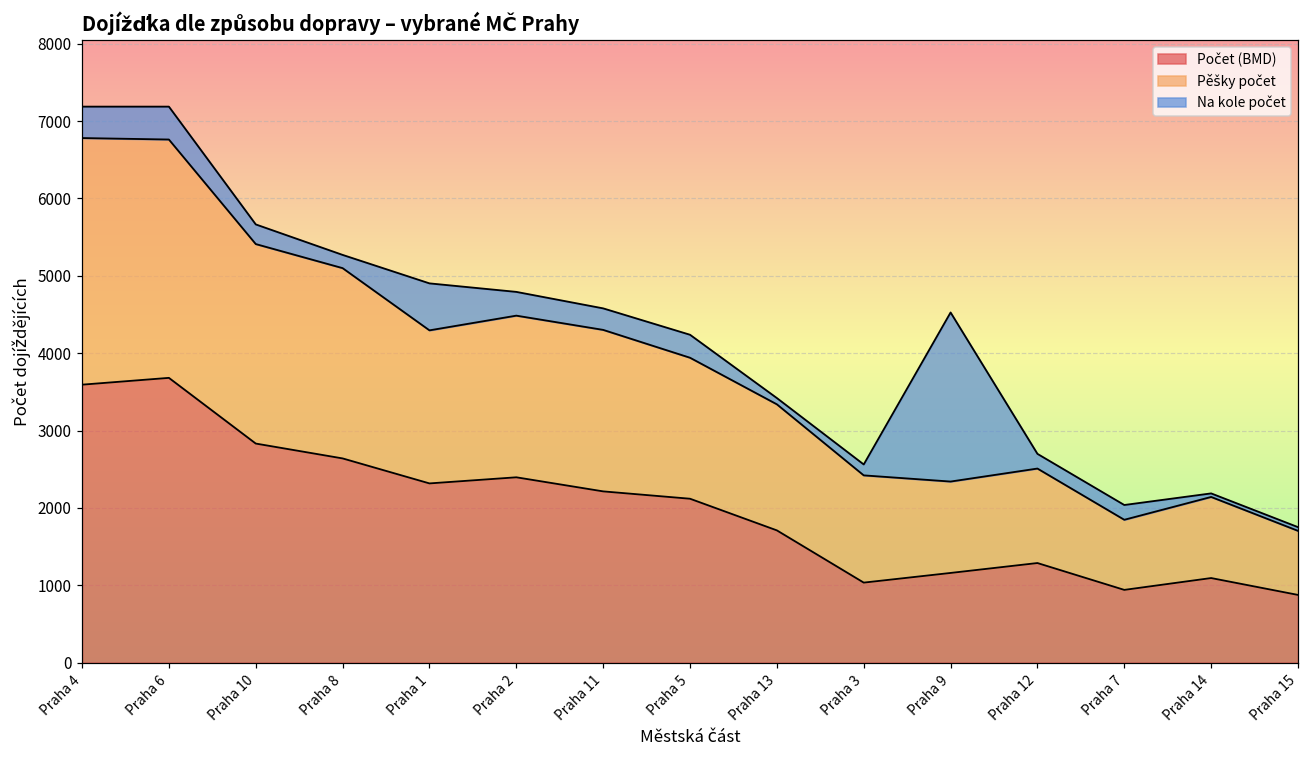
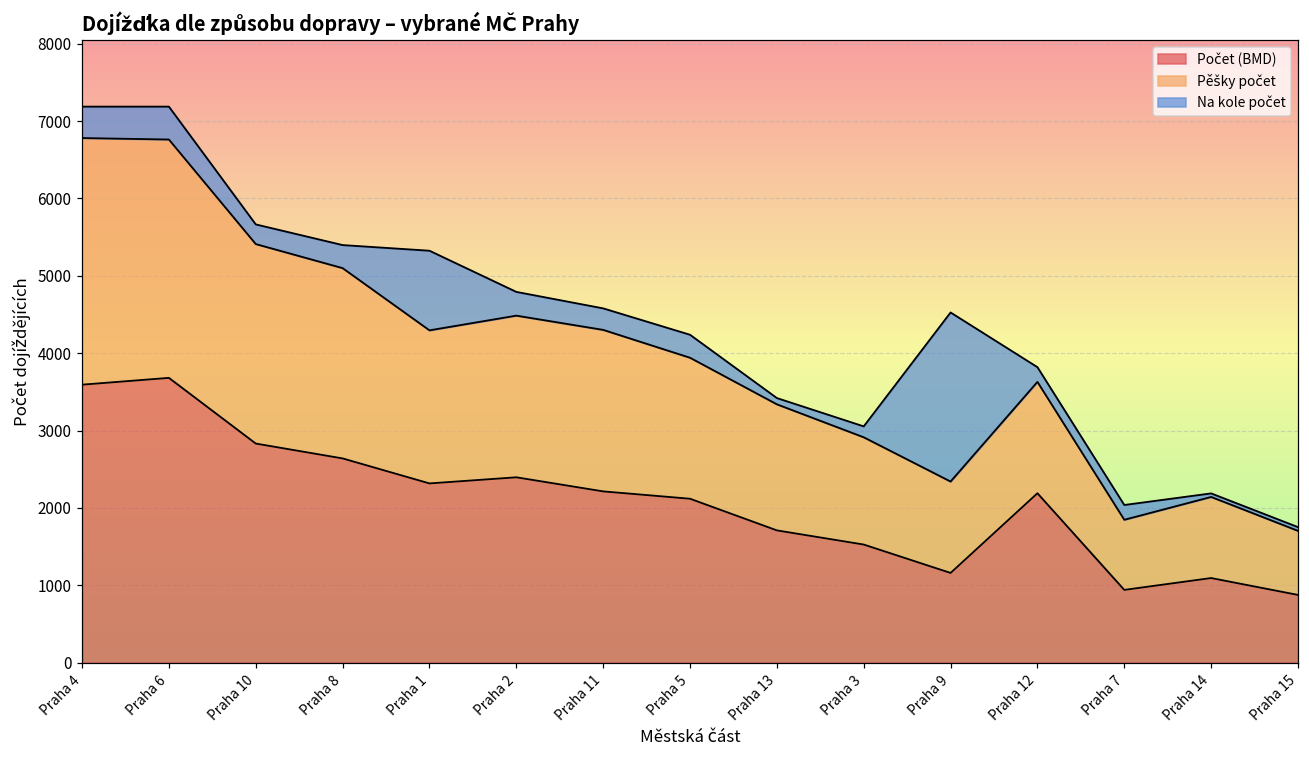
Na kole počet, Praha 8: 200 -> 300
Na kole počet, Praha 1: 600 -> 1000
Počet (BMD), Praha 3: 1000 -> 1500
Počet (BMD), Praha 12: 1300 -> 2200
Pěšky počet, Praha 12: 1200 -> 1400
